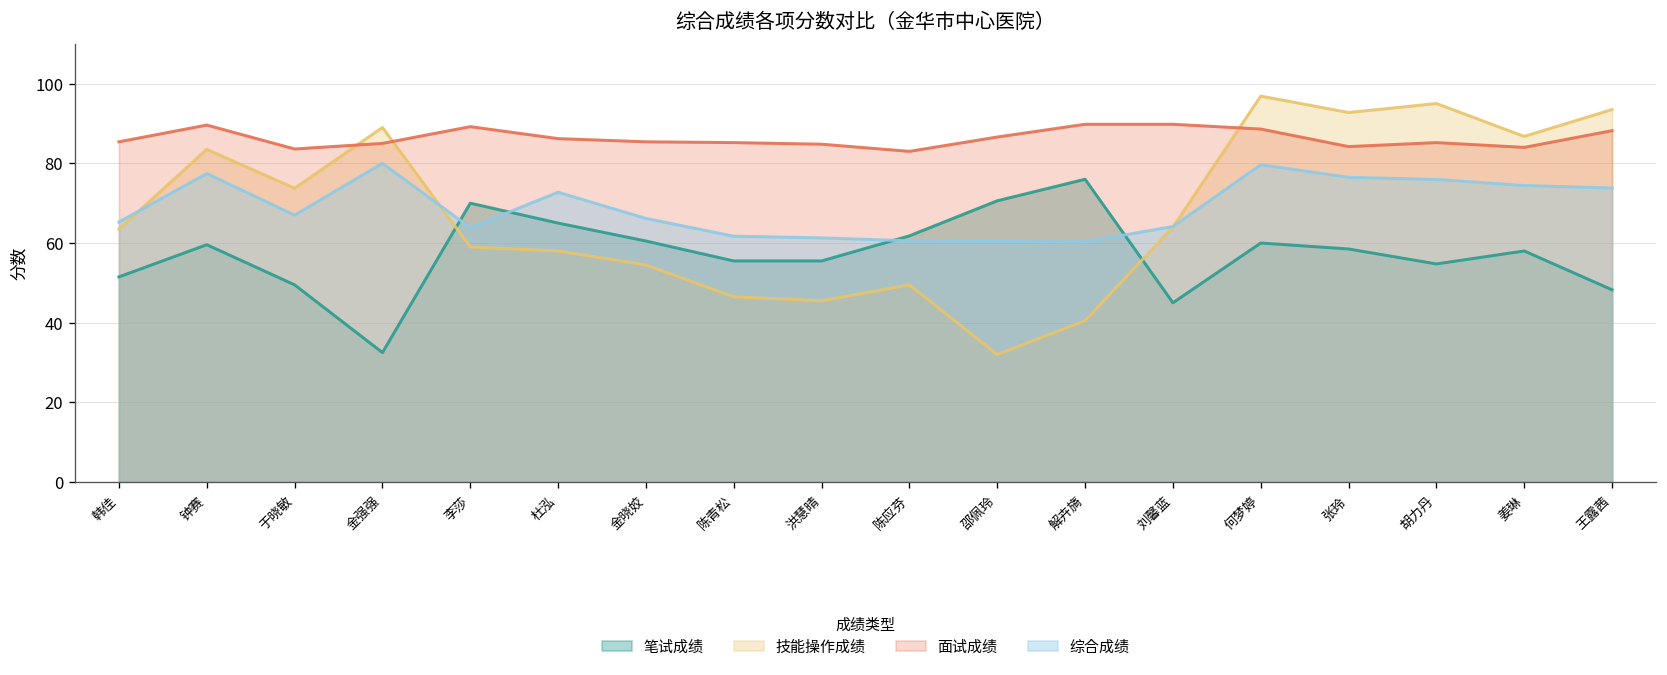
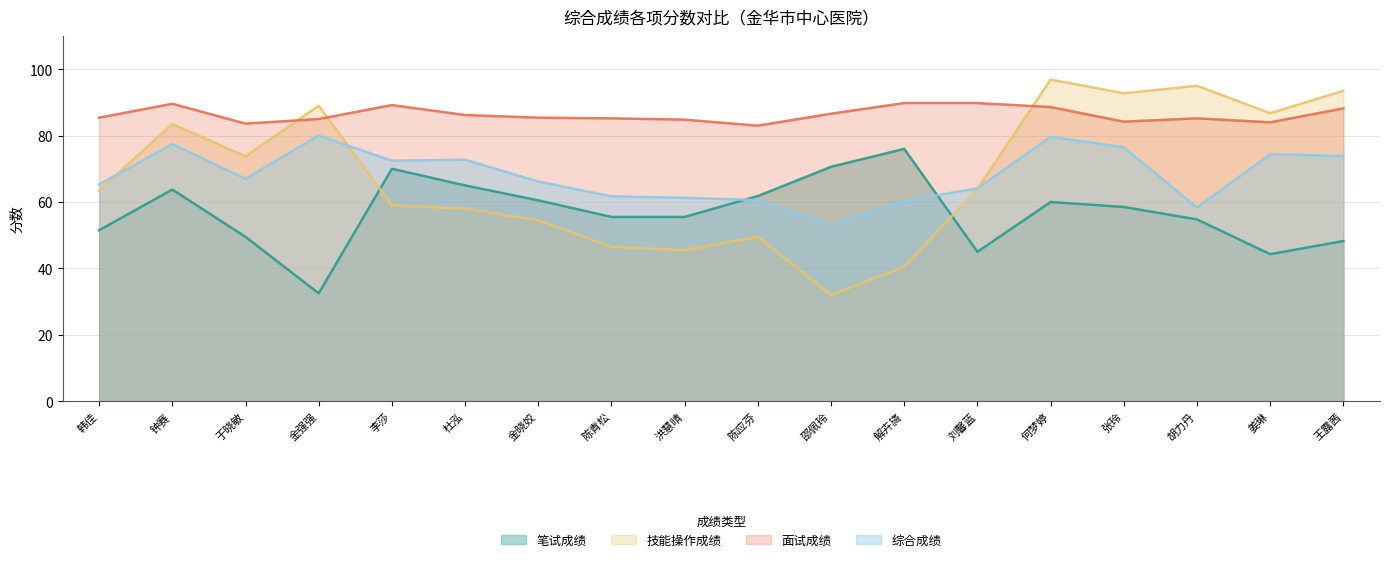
笔试成绩, 钟赛: 60 -> 64
综合成绩, 李莎: 64 -> 72
综合成绩, 邵佩玲: 60 -> 53
综合成绩, 胡力丹: 76 -> 58
笔试成绩, 姜琳: 58 -> 44
